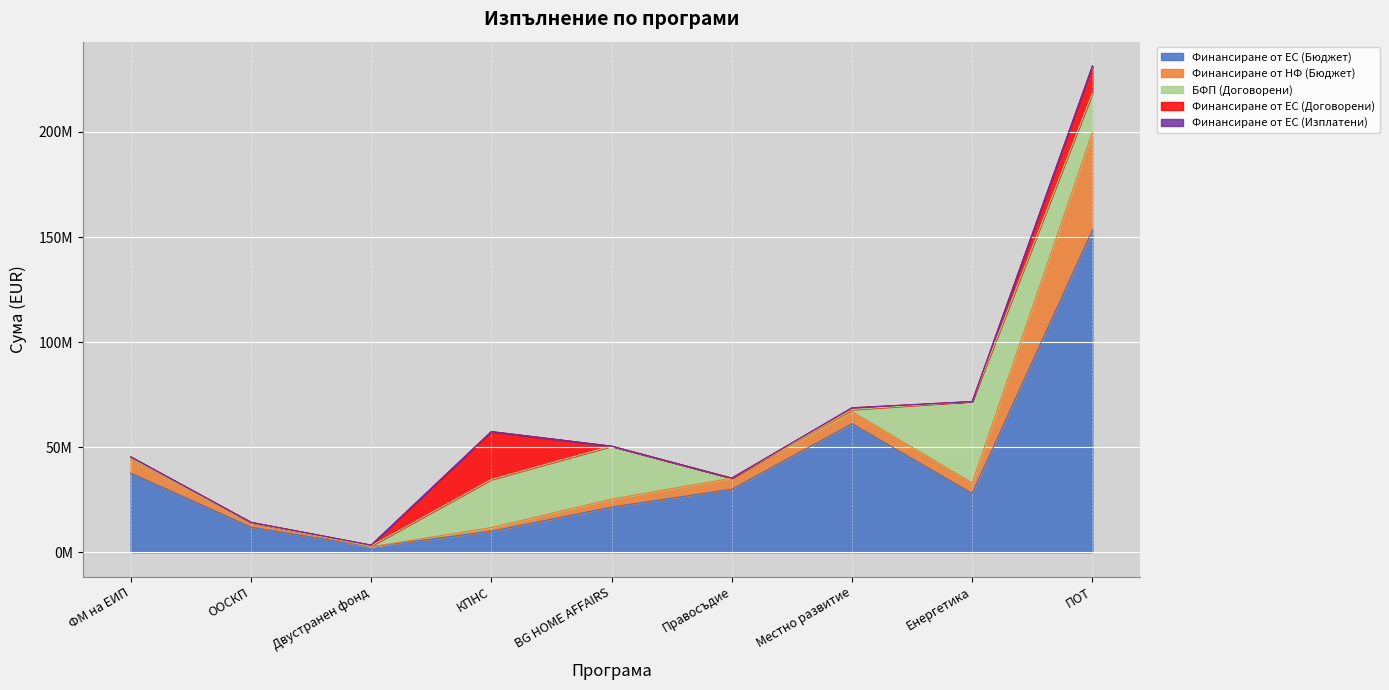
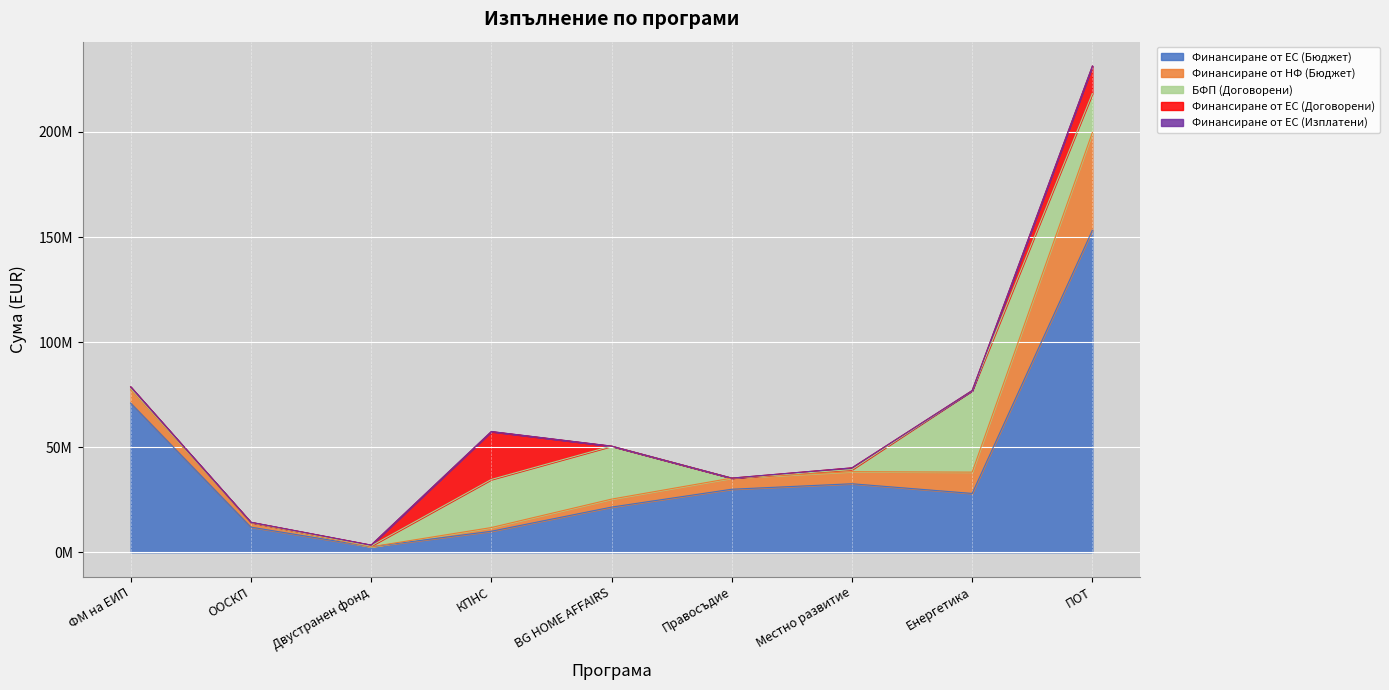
Финансиране от ЕС (Бюджет), ФМ на ЕИП: 38000000 -> 71000000
Финансиране от ЕС (Бюджет), Местно развитие: 61000000 -> 33000000
Финансиране от НФ (Бюджет), Енергетика: 5000000 -> 10000000
